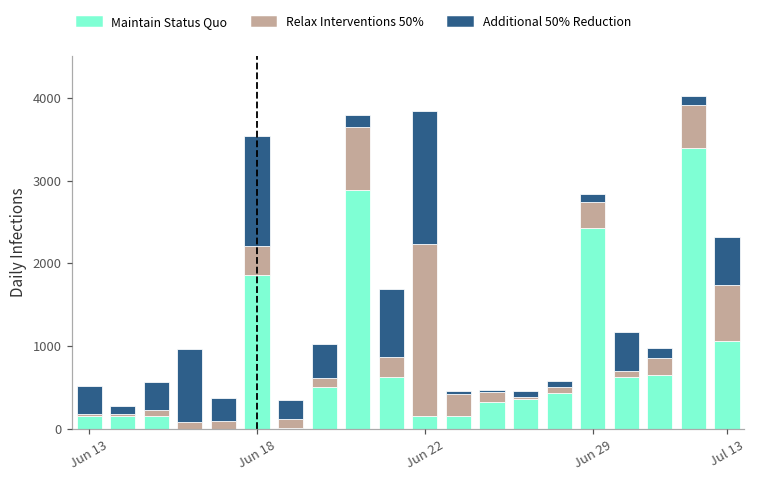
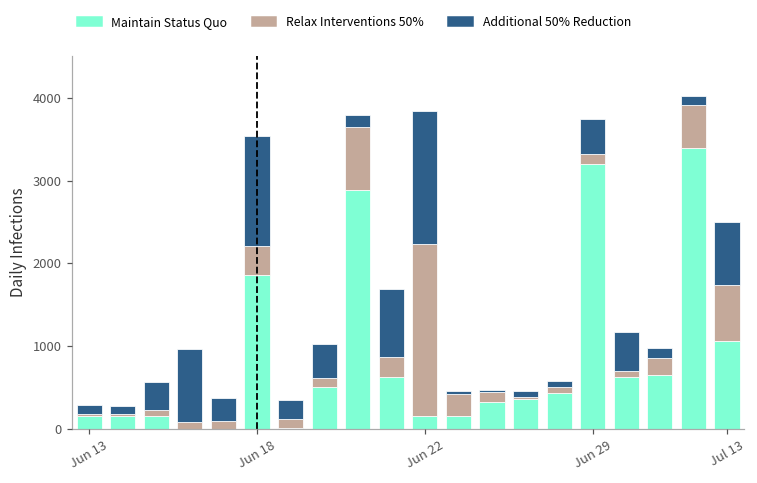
Additional 50% Reduction, Jun 13: 300 -> 100
Maintain Status Quo, Jun 29: 2400 -> 3200
Relax Interventions 50%, Jun 29: 300 -> 100
Additional 50% Reduction, Jun 29: 100 -> 400
Additional 50% Reduction, Jul 13: 600 -> 800
